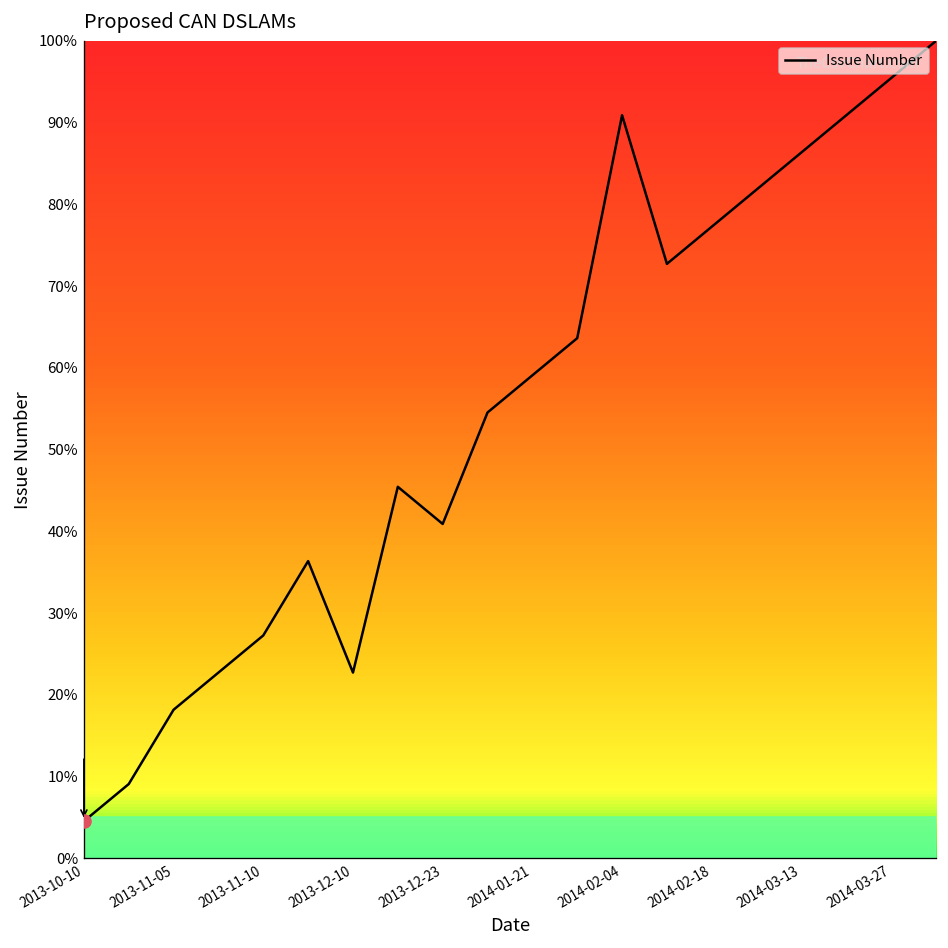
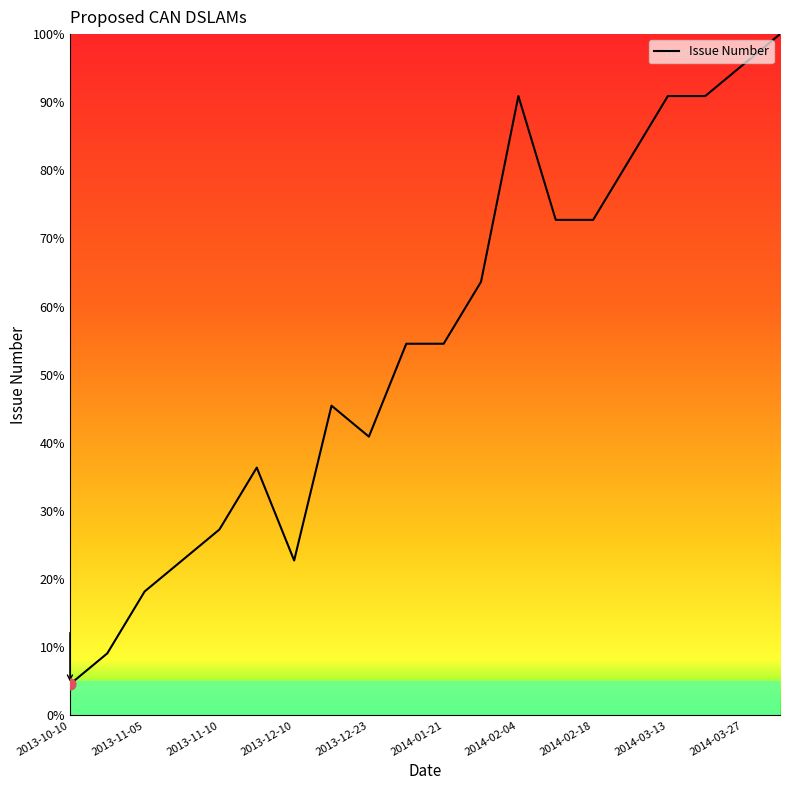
Issue Number, 2014-01-21: 59% -> 55%
Issue Number, 2014-02-18: 77% -> 73%
Issue Number, 2014-03-13: 86% -> 91%
